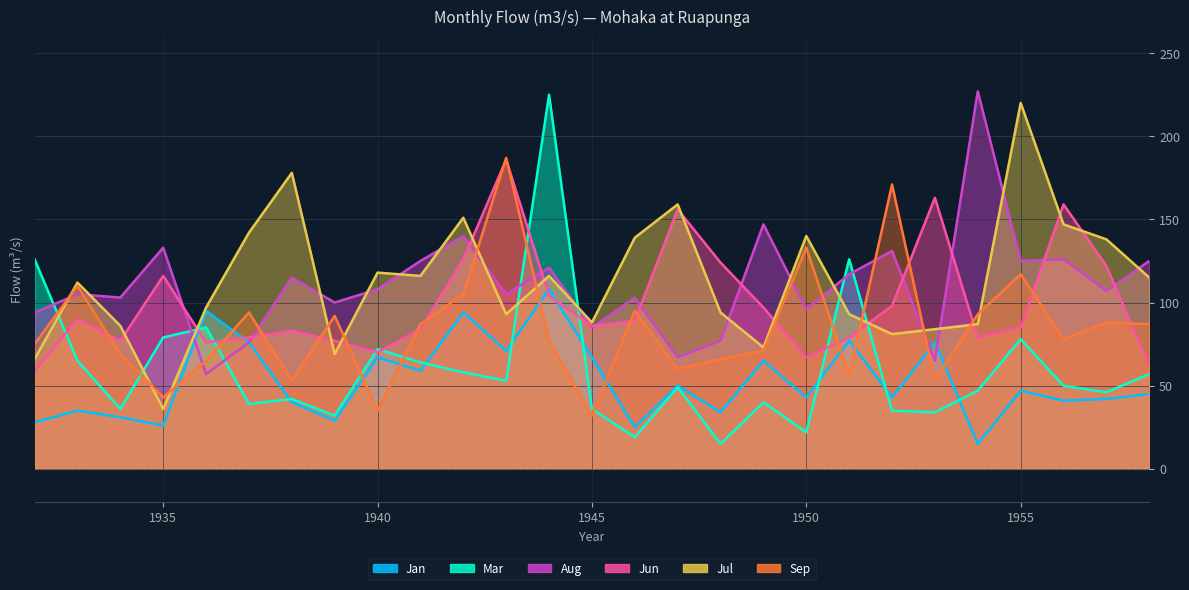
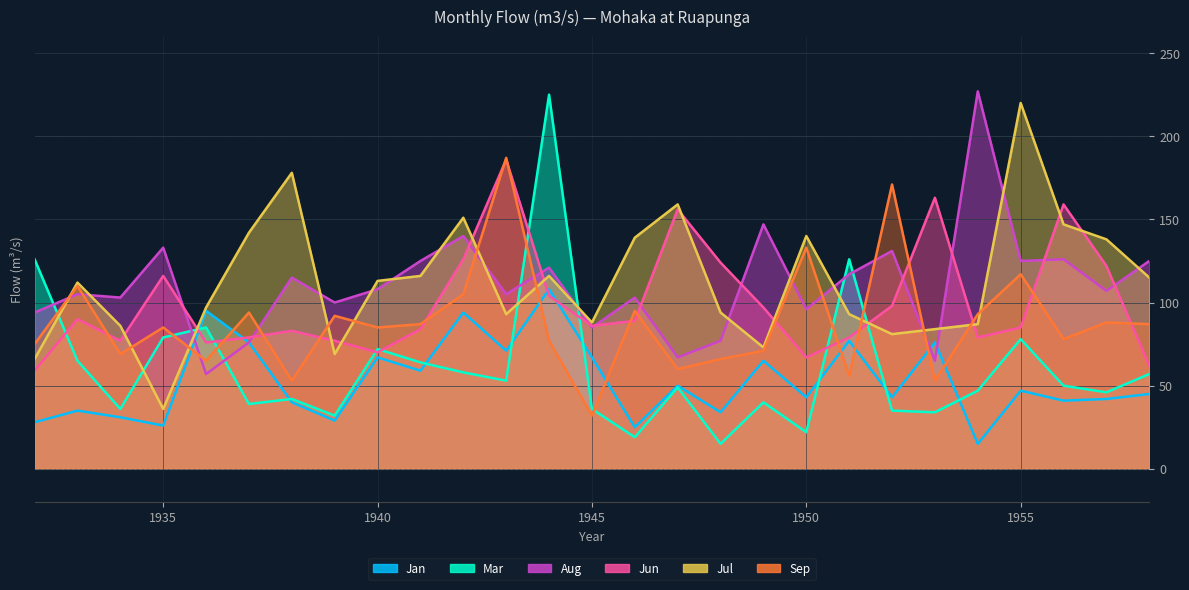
Sep, 1935: 43 -> 85
Jul, 1940: 118 -> 113
Sep, 1940: 35 -> 85
